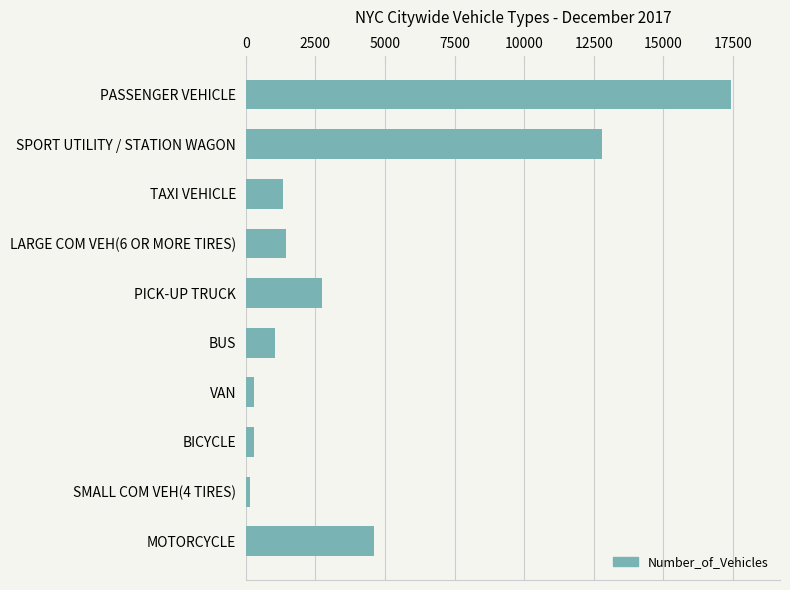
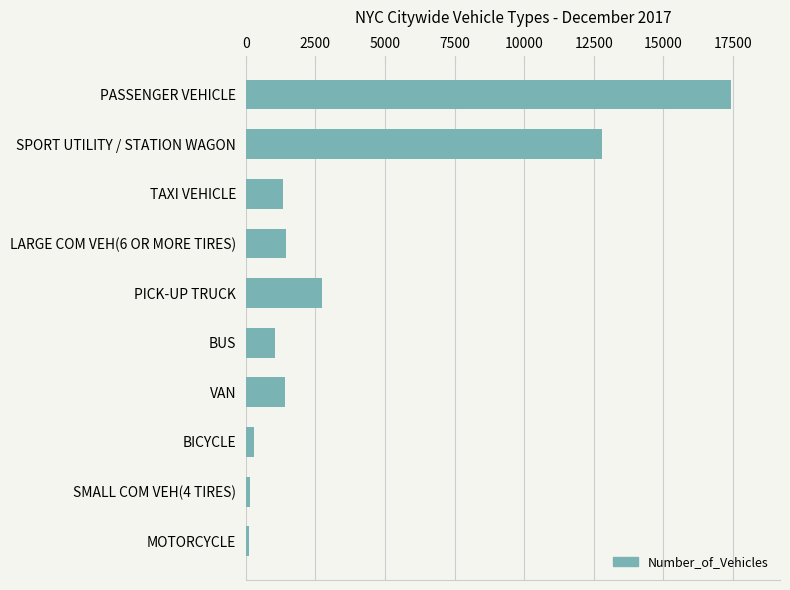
VAN: 300 -> 1400
MOTORCYCLE: 4600 -> 100
